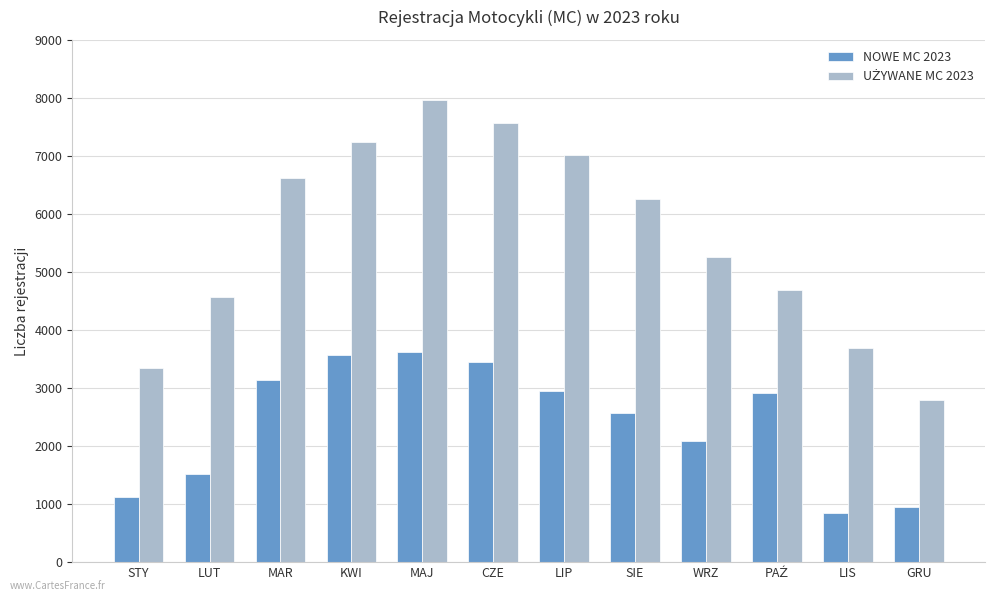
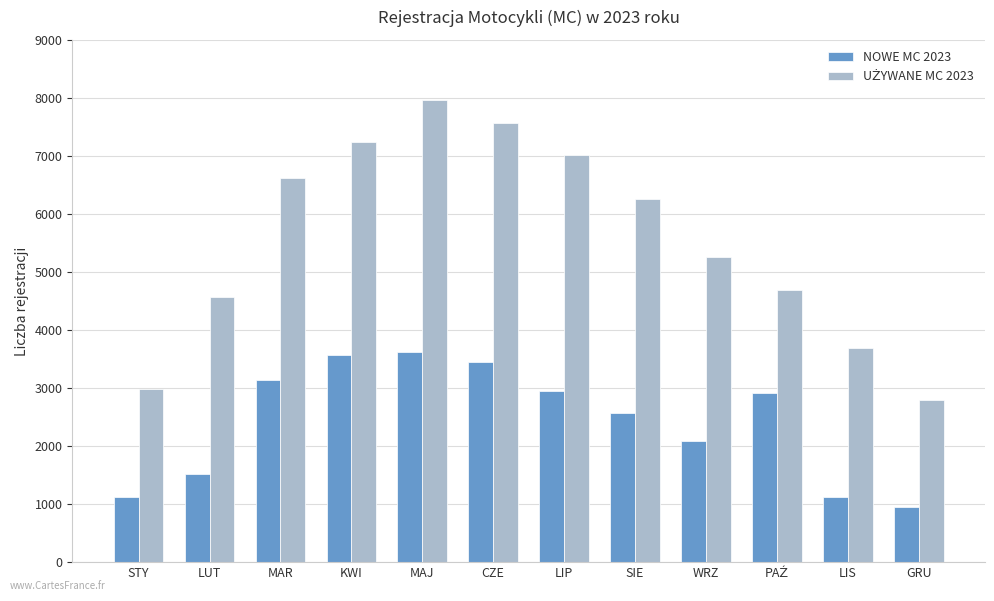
UŻYWANE MC 2023, STY: 3300 -> 3000
NOWE MC 2023, LIS: 800 -> 1100
